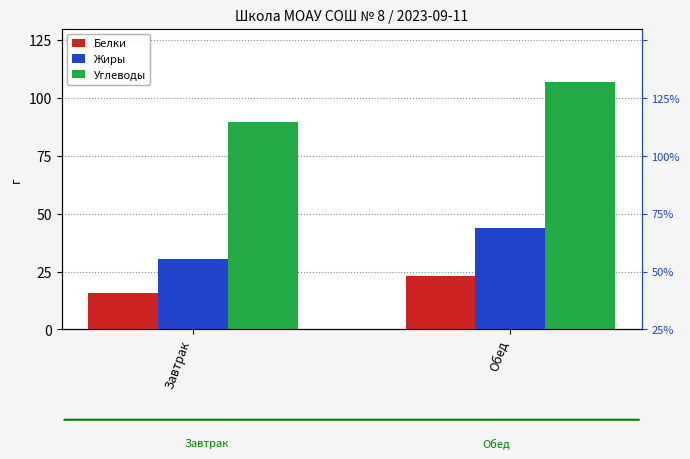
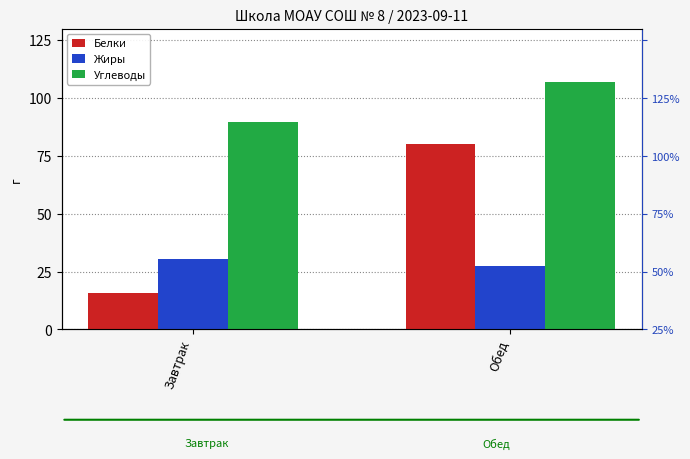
Белки, Обед: 23 -> 80
Жиры, Обед: 44 -> 27
